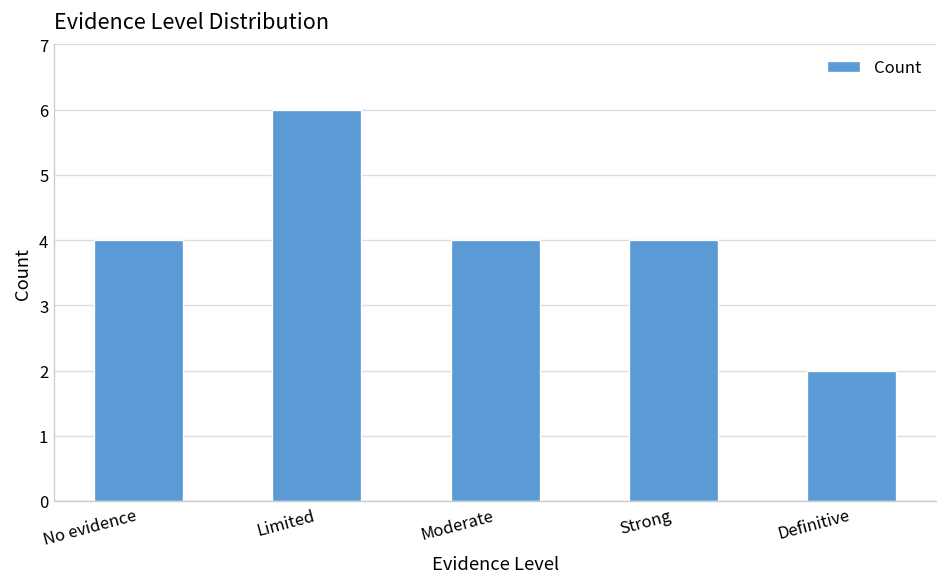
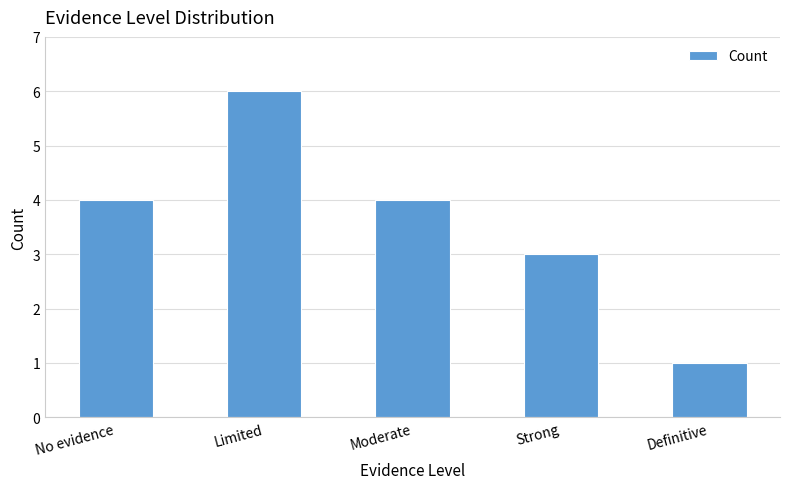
Strong: 4 -> 3
Definitive: 2 -> 1
